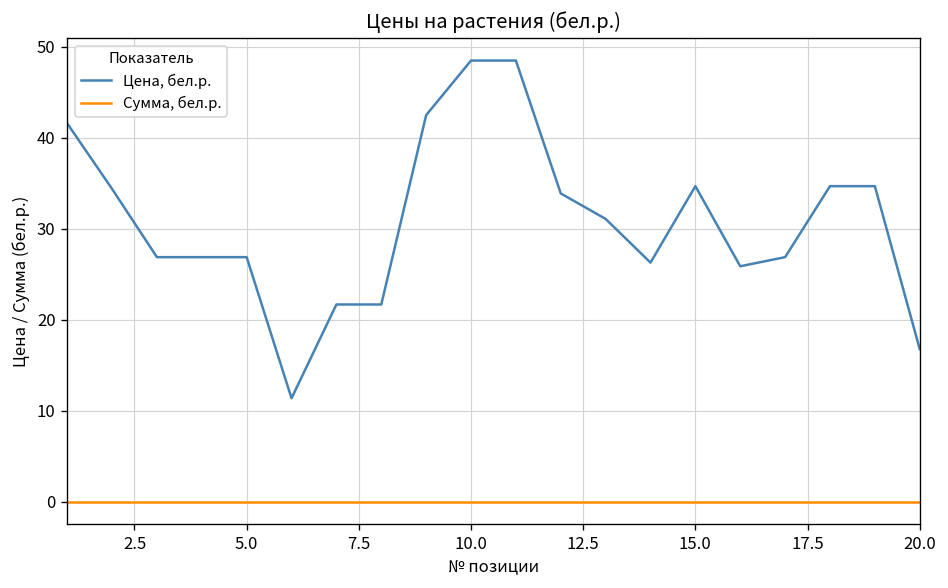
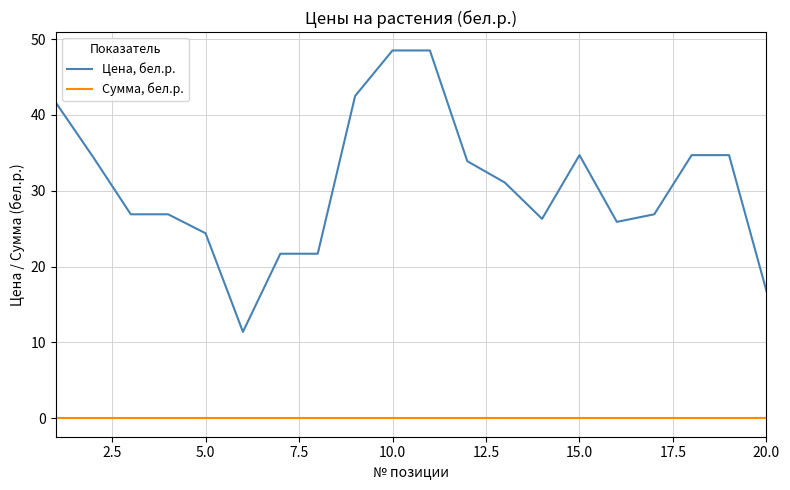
Цена, бел.р., 5.0: 27 -> 24
